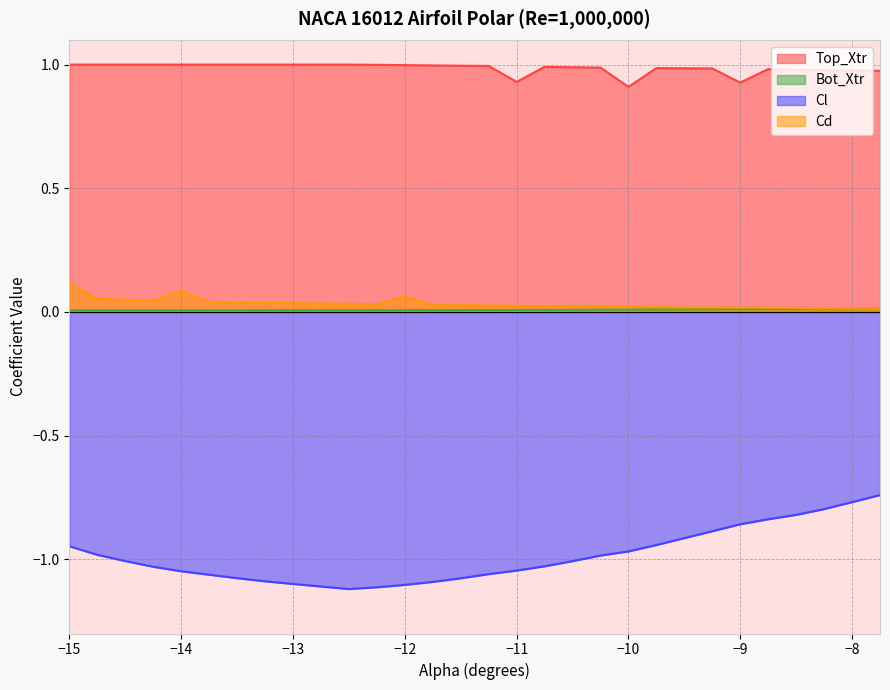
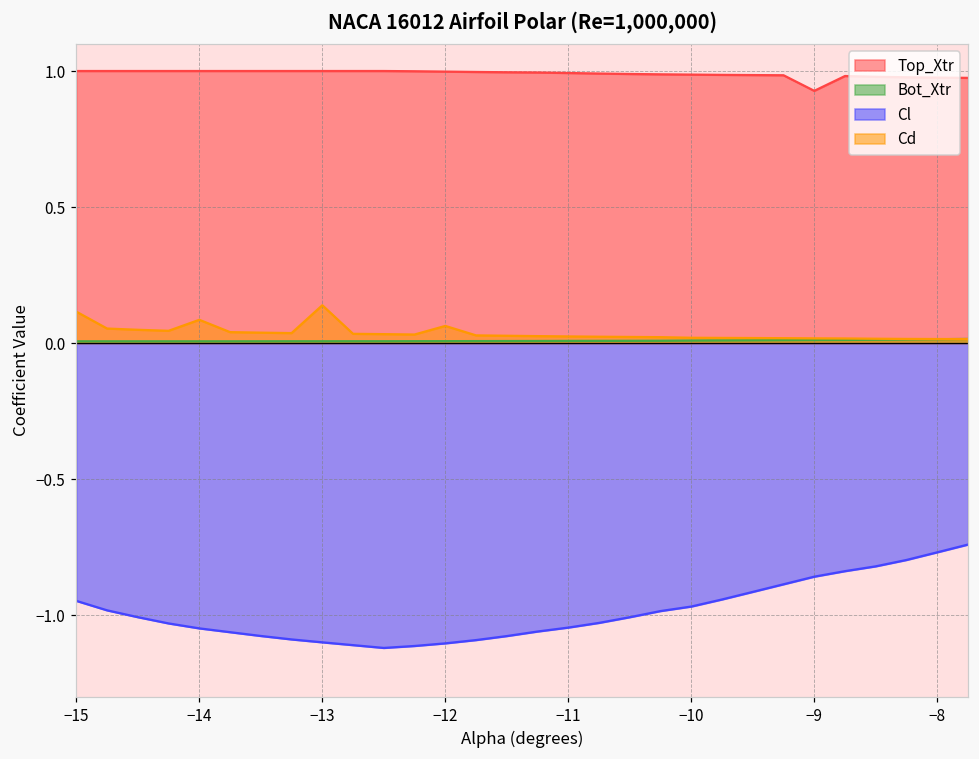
Cd, −13: 0.04 -> 0.14
Top_Xtr, −11: 0.93 -> 0.99
Top_Xtr, −10: 0.91 -> 0.99
